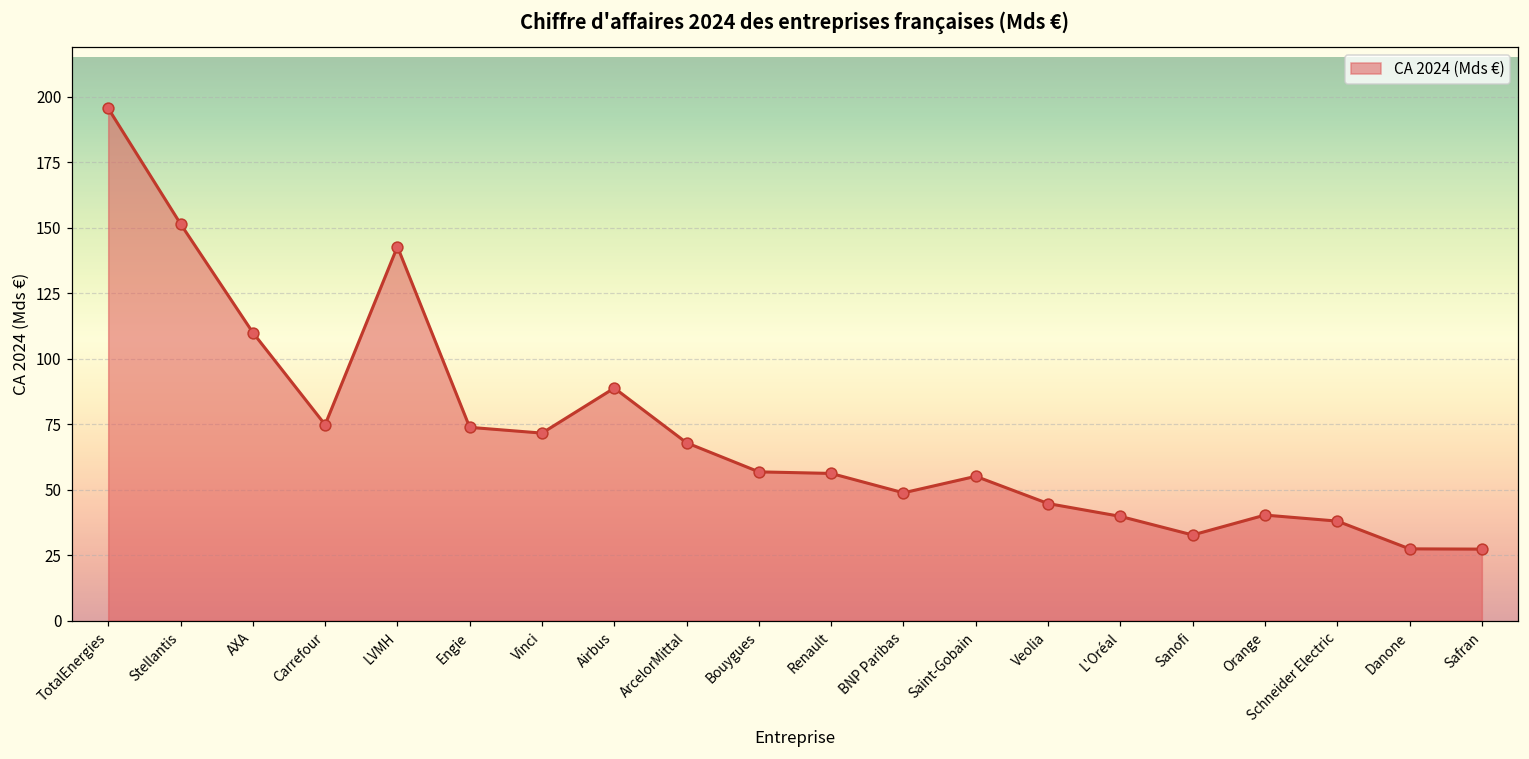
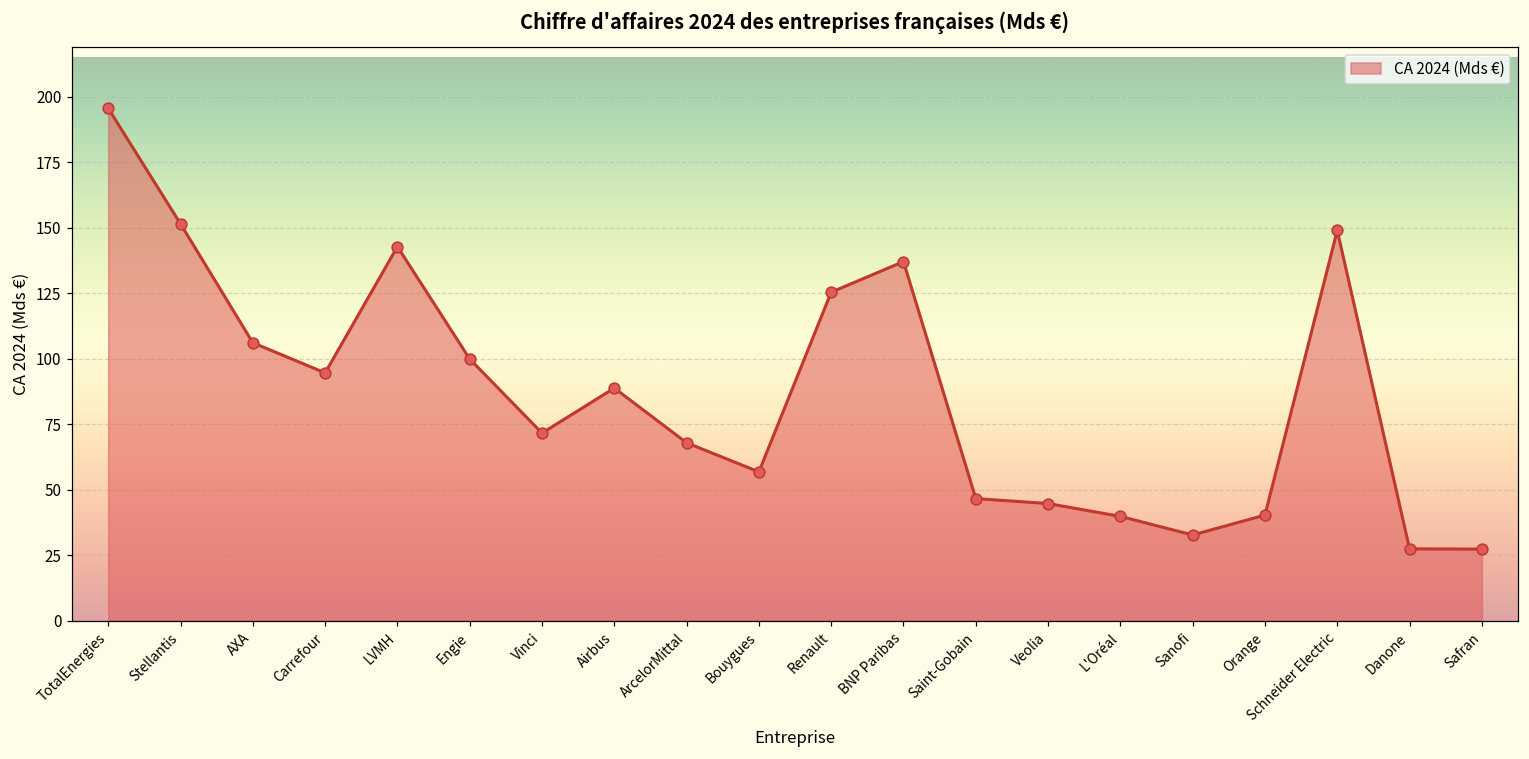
AXA: 110 -> 106
Carrefour: 75 -> 95
Engie: 74 -> 100
Renault: 56 -> 125
BNP Paribas: 49 -> 137
Saint-Gobain: 55 -> 47
Schneider Electric: 38 -> 149
